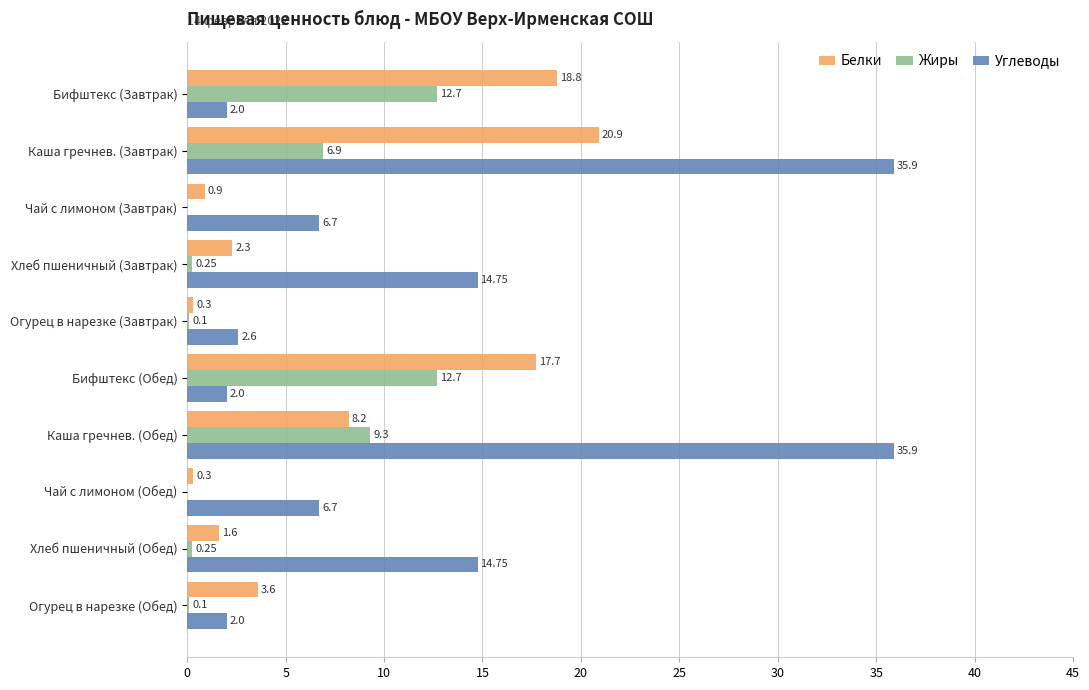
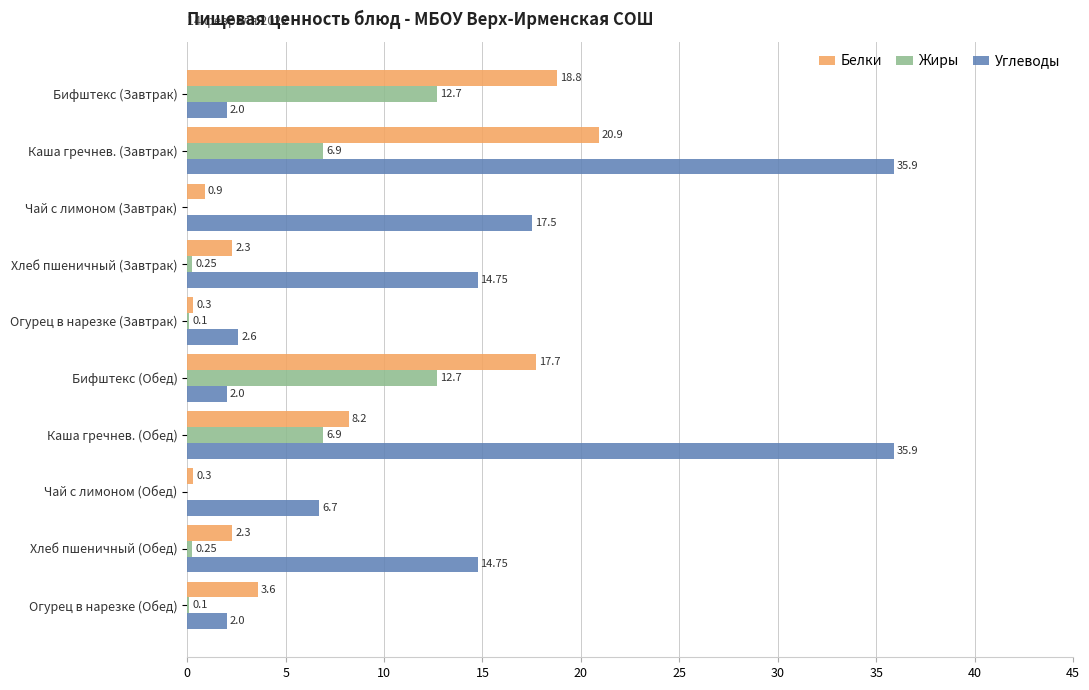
Углеводы, Чай с лимоном (Завтрак): 6.7 -> 17.5
Жиры, Каша гречнев. (Обед): 9.3 -> 6.9
Белки, Хлеб пшеничный (Обед): 1.6 -> 2.3
